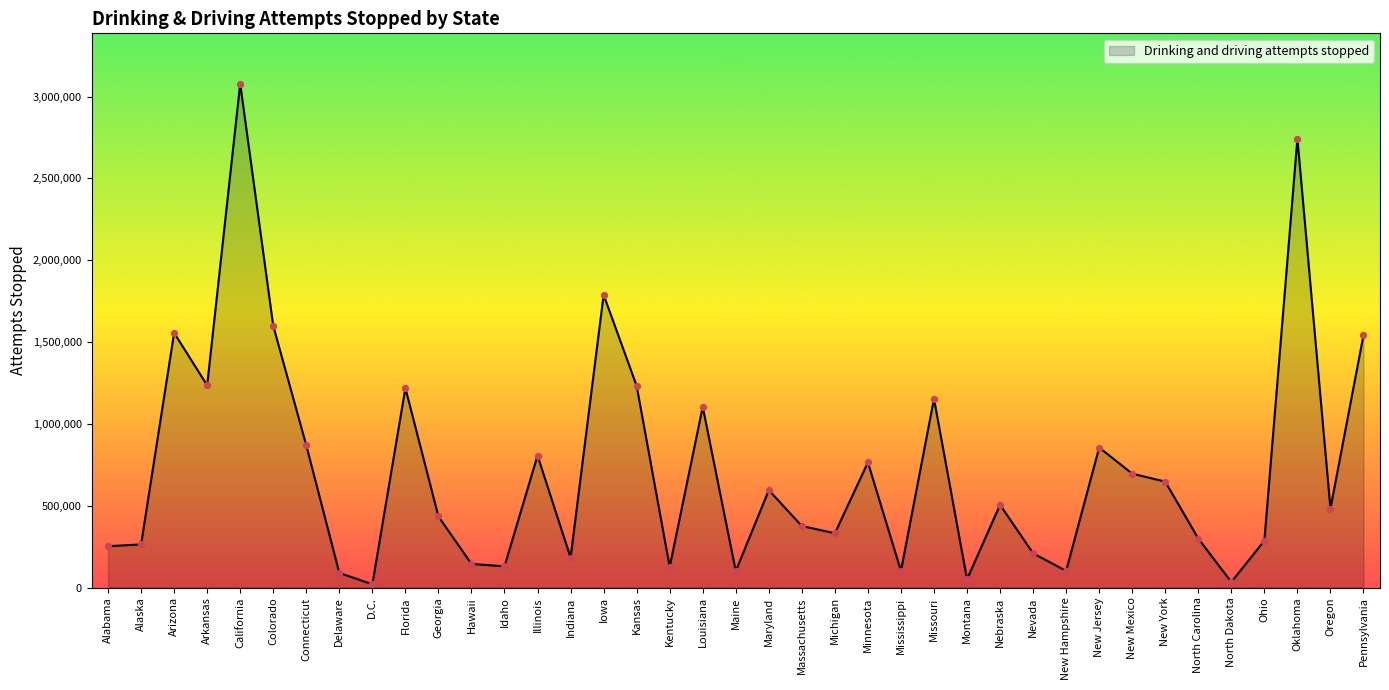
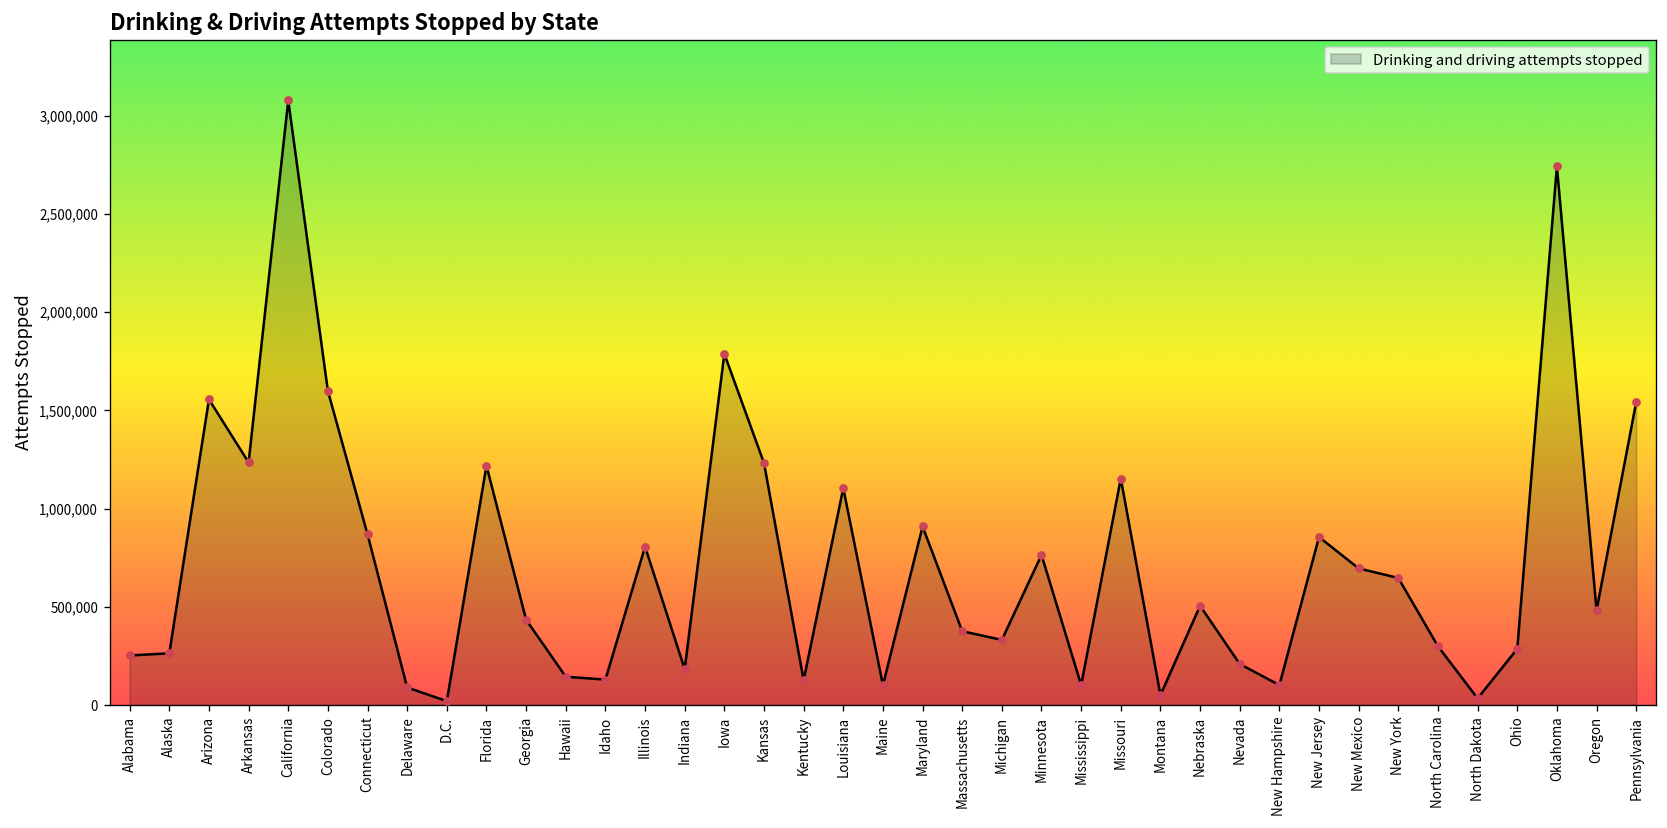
Maryland: 590,000 -> 910,000
